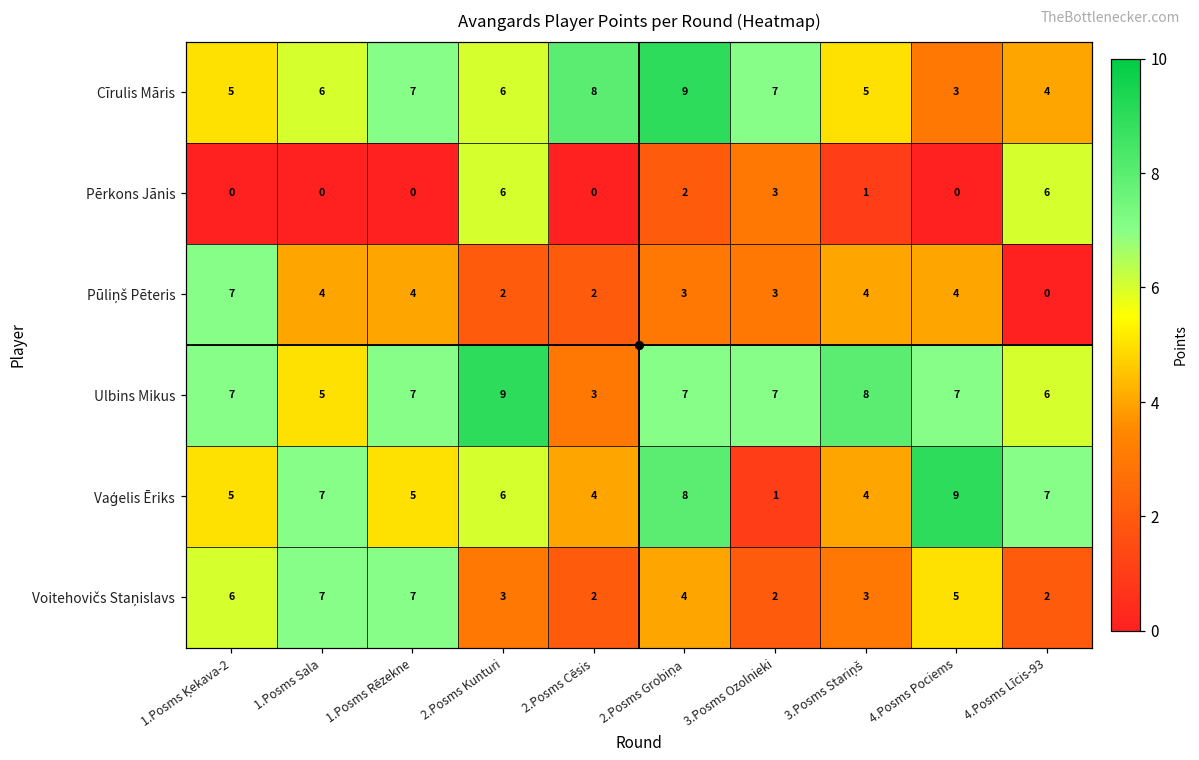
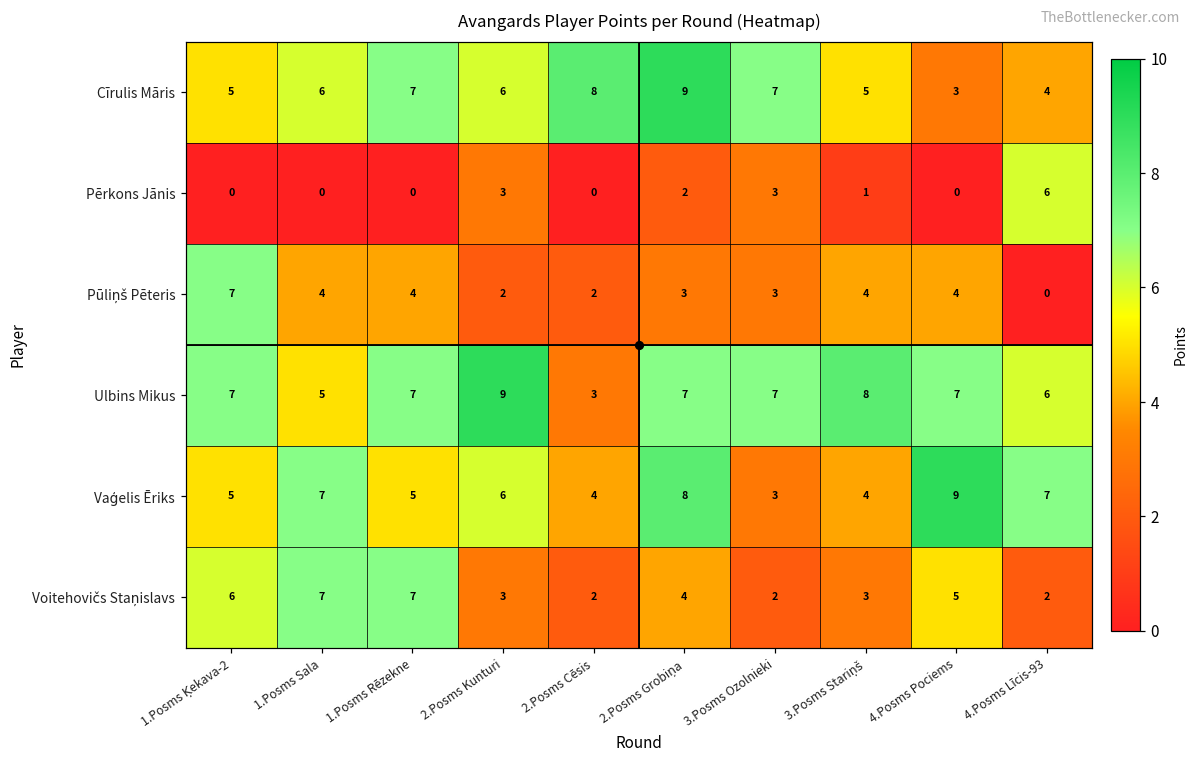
Pērkons Jānis, 2.Posms Kunturi: 6 -> 3
Vaģelis Ēriks, 3.Posms Ozolnieki: 1 -> 3
